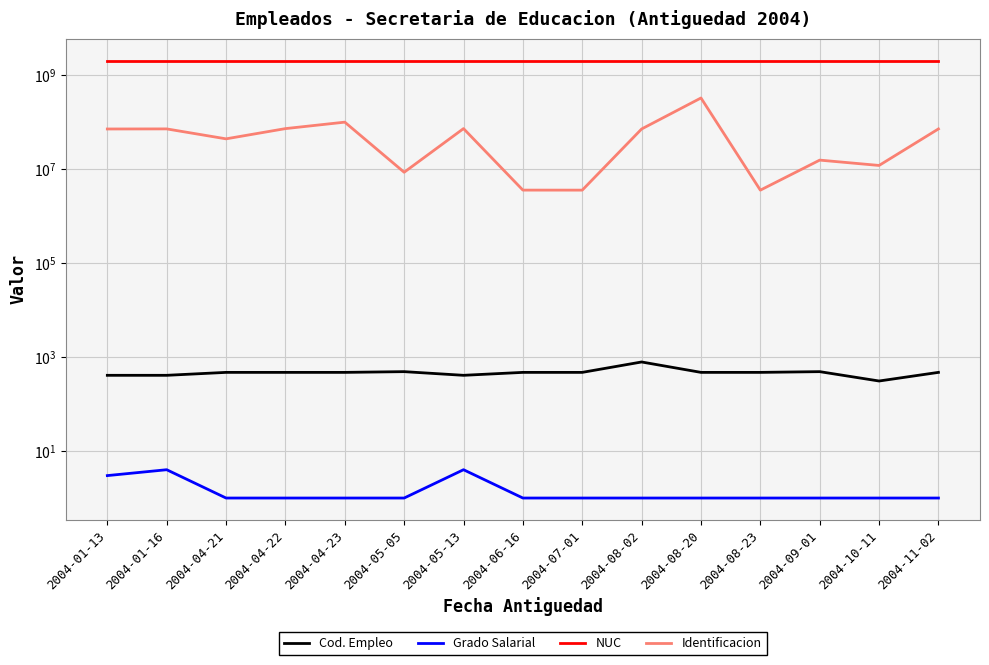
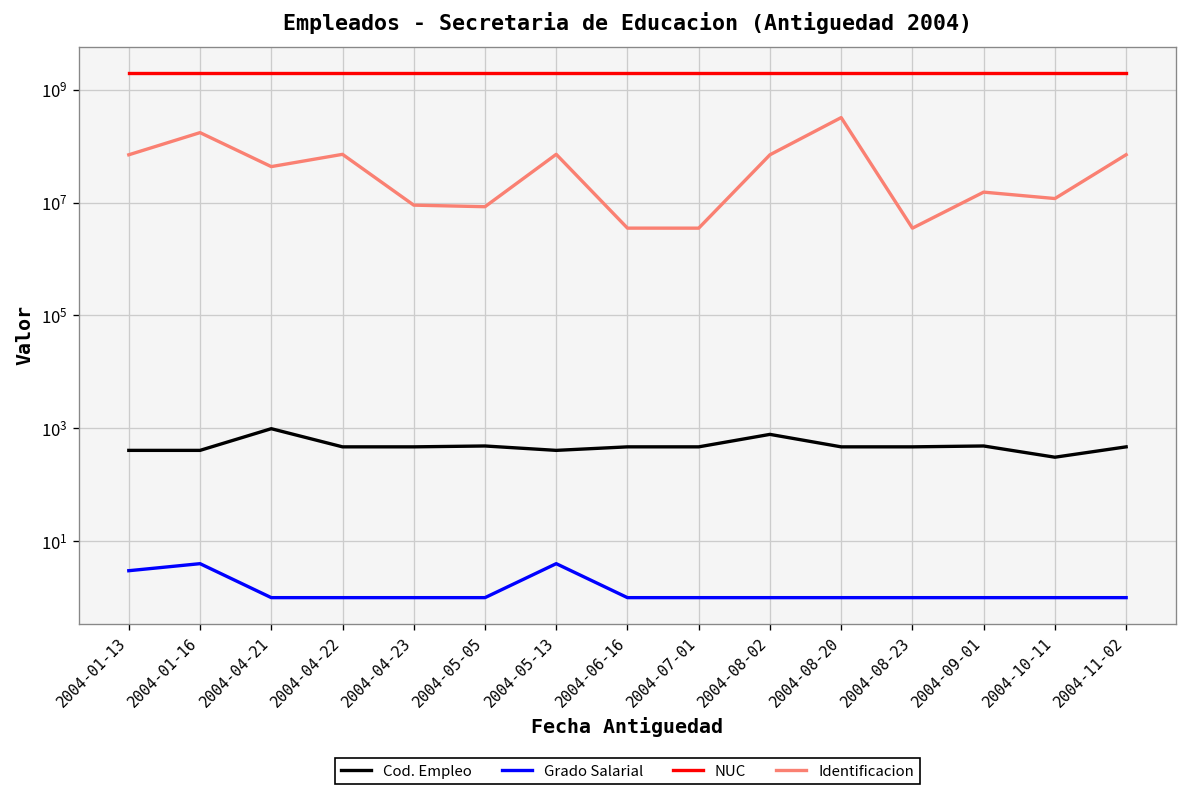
Identificacion, 2004-01-16: 70000000 -> 170000000
Cod. Empleo, 2004-04-21: 500 -> 1000
Identificacion, 2004-04-23: 100000000 -> 9000000
